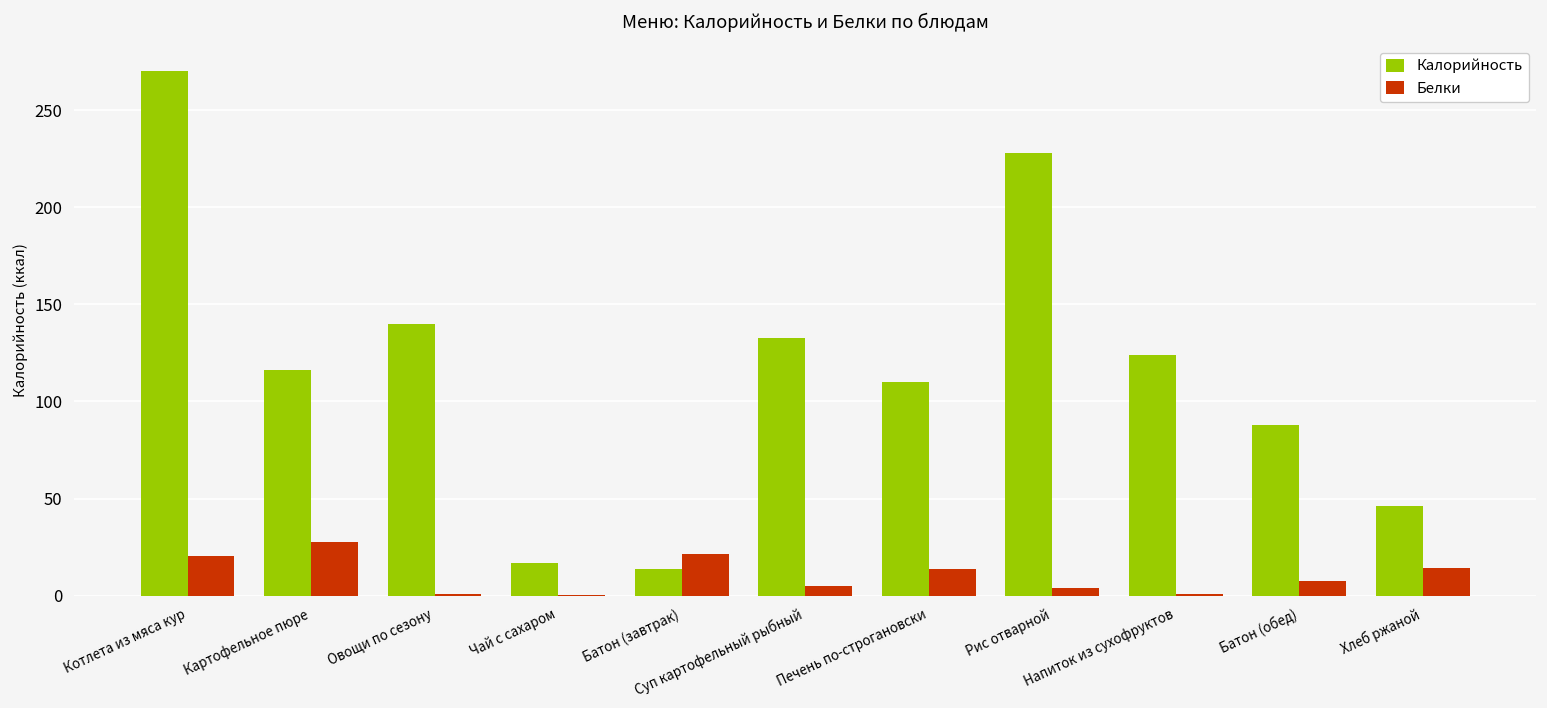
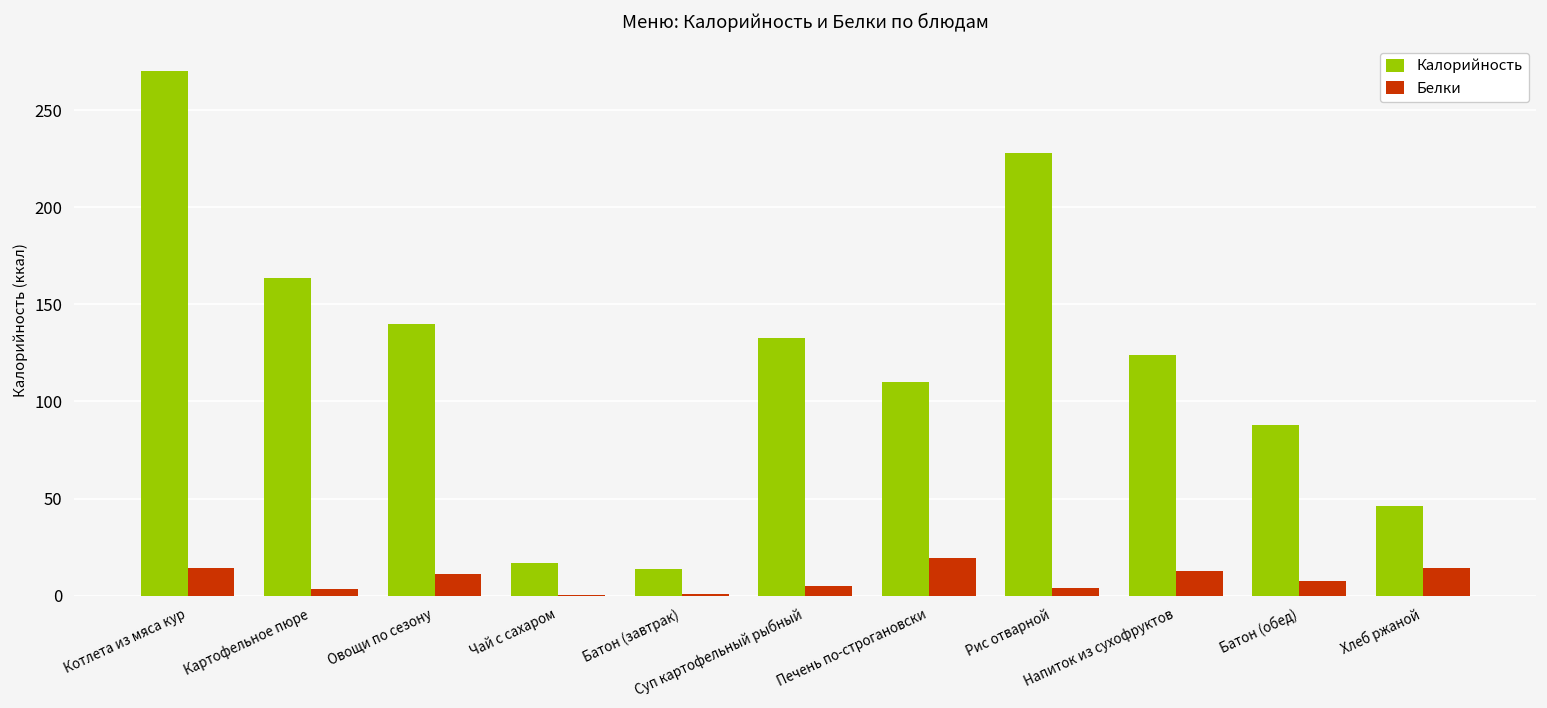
Белки, Котлета из мяса кур: 21 -> 14
Калорийность, Картофельное пюре: 116 -> 164
Белки, Картофельное пюре: 28 -> 3
Белки, Овощи по сезону: 1 -> 11
Белки, Батон (завтрак): 22 -> 1
Белки, Печень по-строгановски: 14 -> 19
Белки, Напиток из сухофруктов: 1 -> 13
